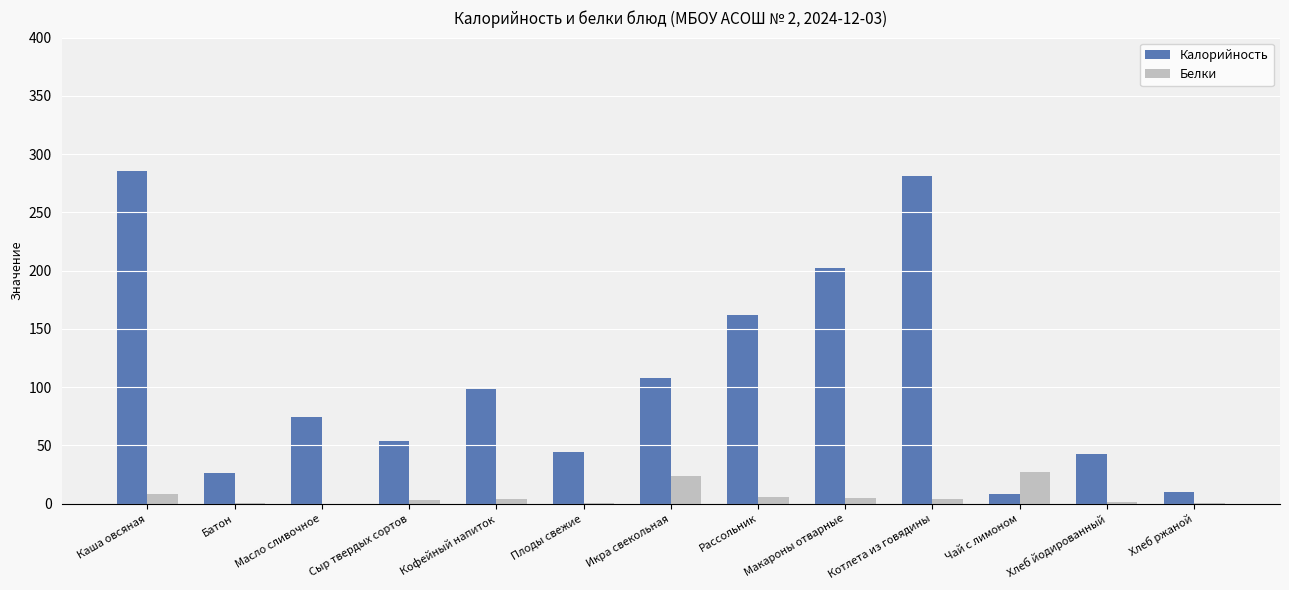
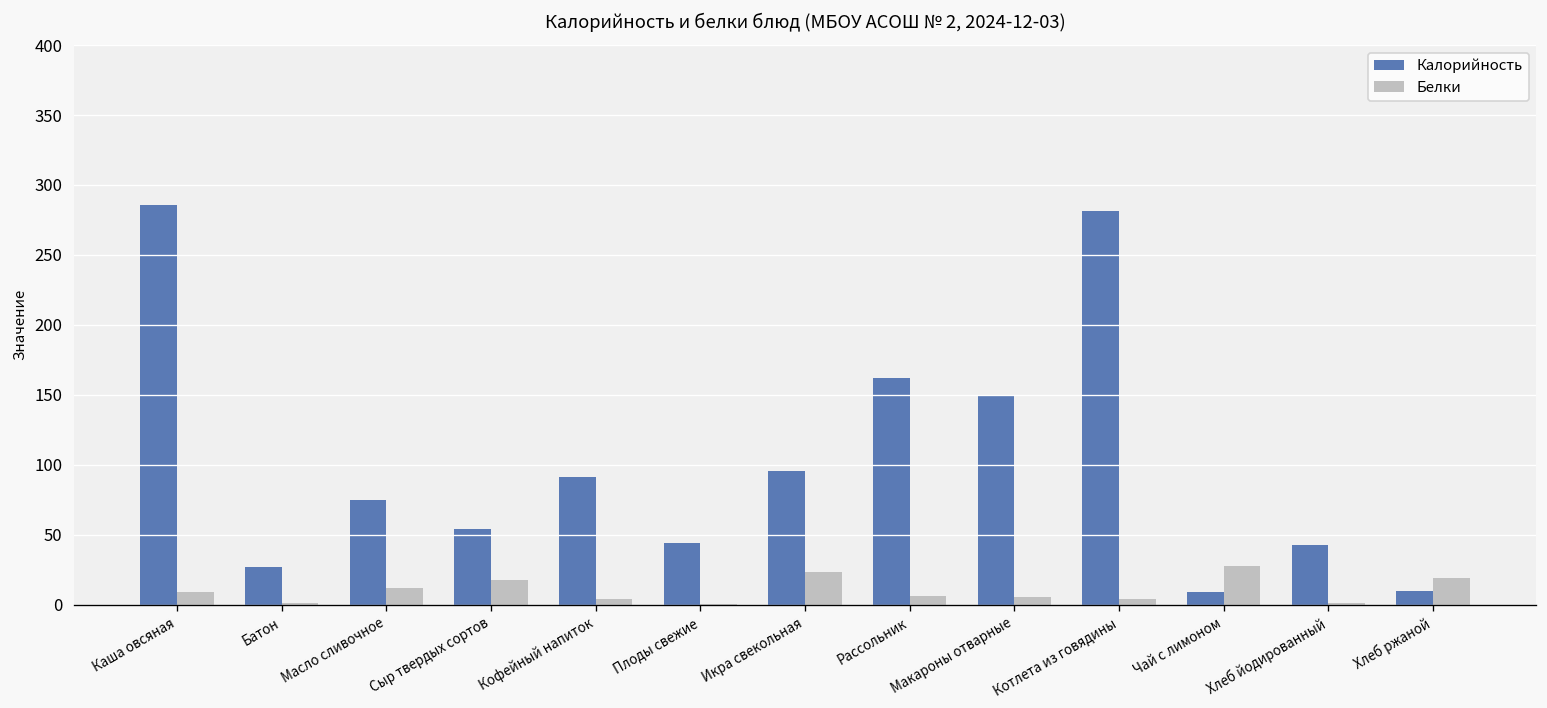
Белки, Масло сливочное: 0 -> 12
Белки, Сыр твердых сортов: 4 -> 17
Калорийность, Кофейный напиток: 98 -> 91
Калорийность, Икра свекольная: 108 -> 95
Калорийность, Макароны отварные: 202 -> 150
Белки, Хлеб ржаной: 0 -> 19
